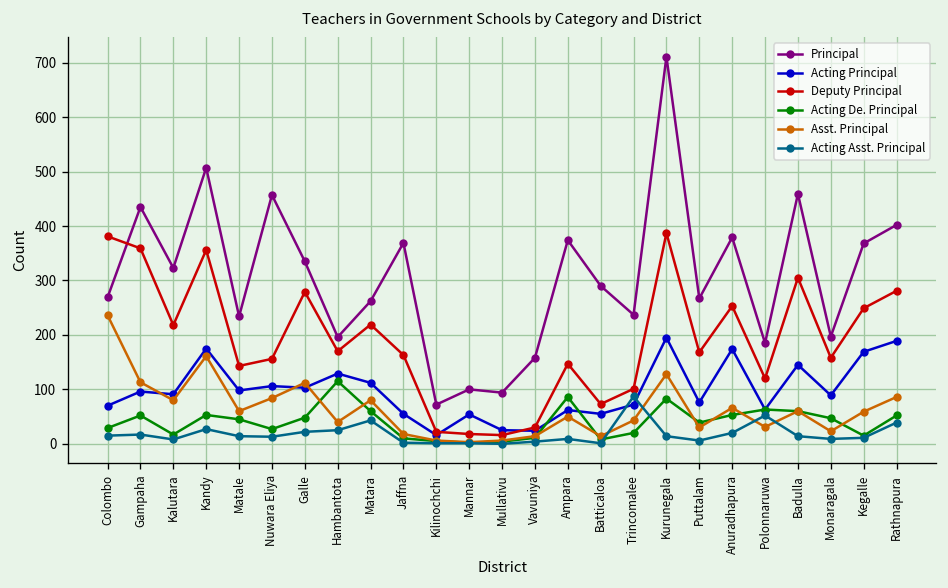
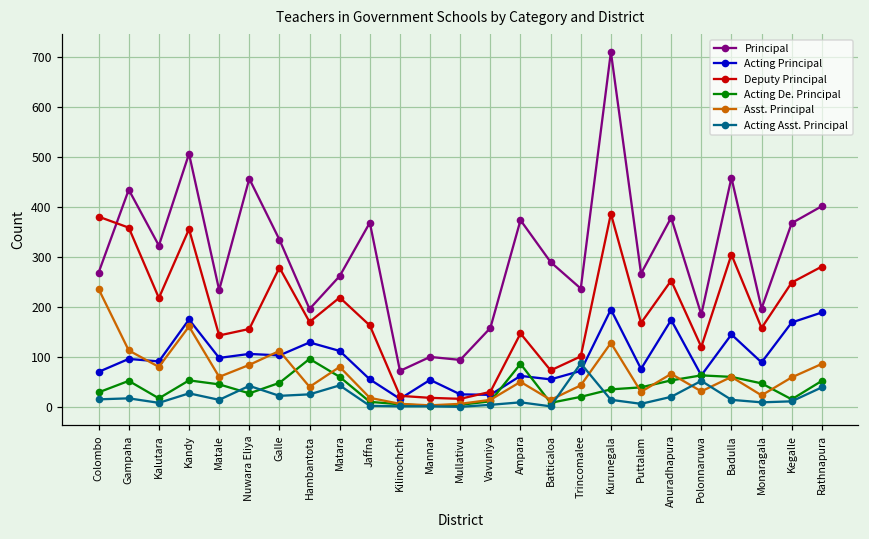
Acting Asst. Principal, Nuwara Eliya: 10 -> 40
Acting De. Principal, Hambantota: 120 -> 100
Acting De. Principal, Kurunegala: 80 -> 40
